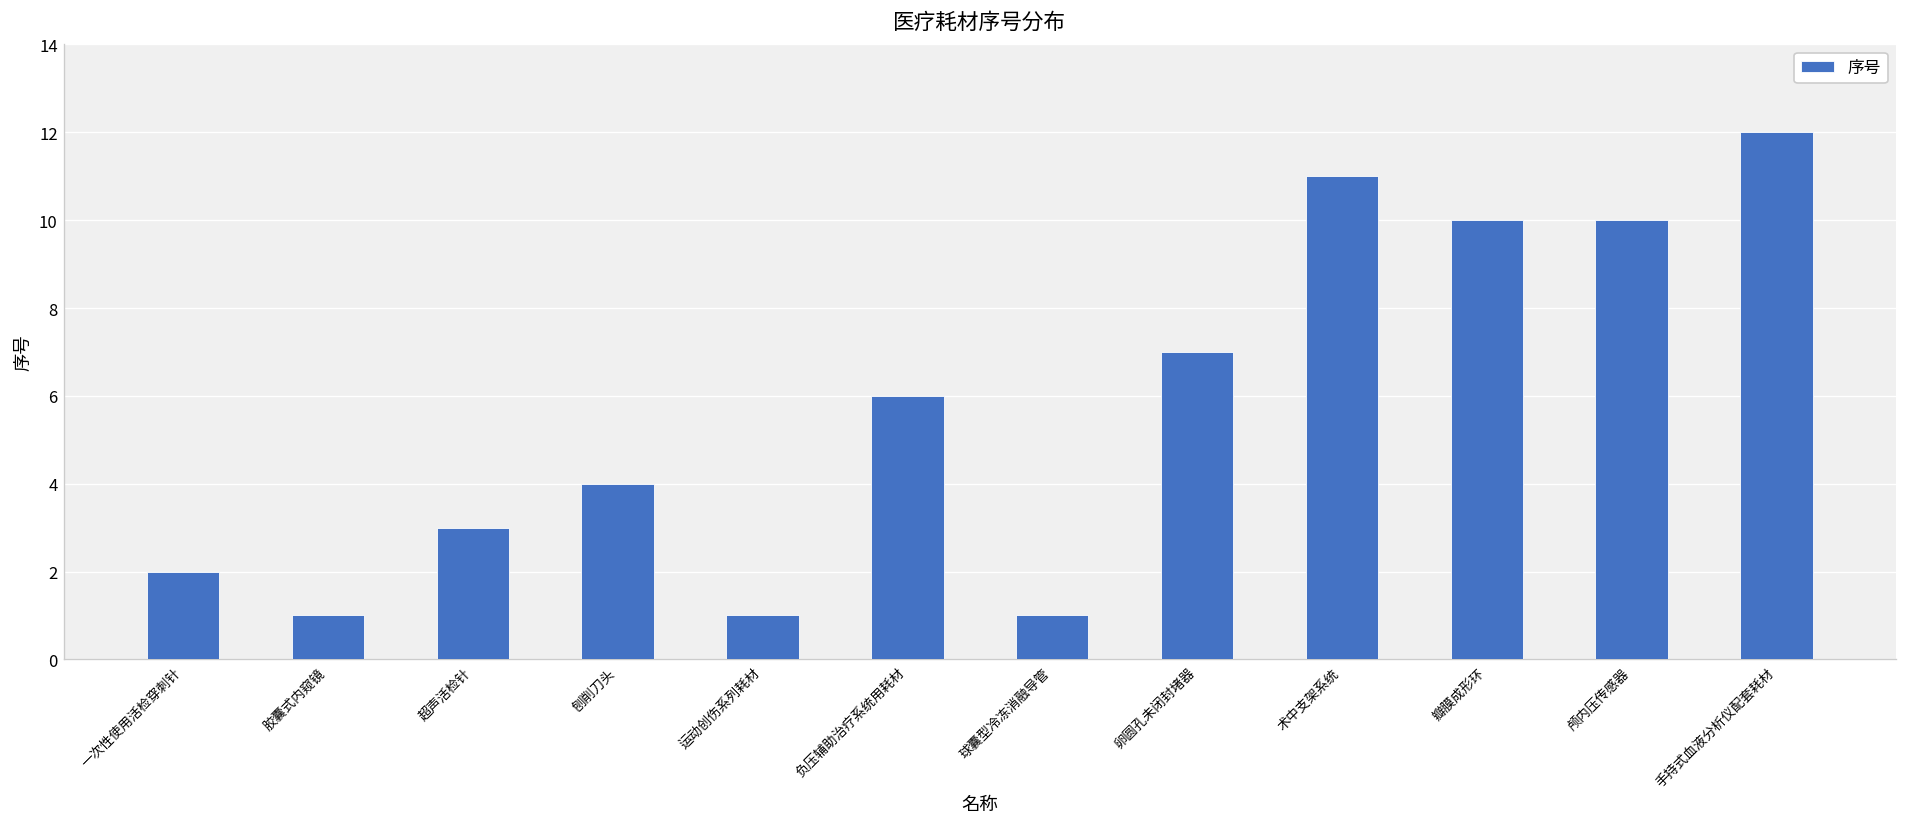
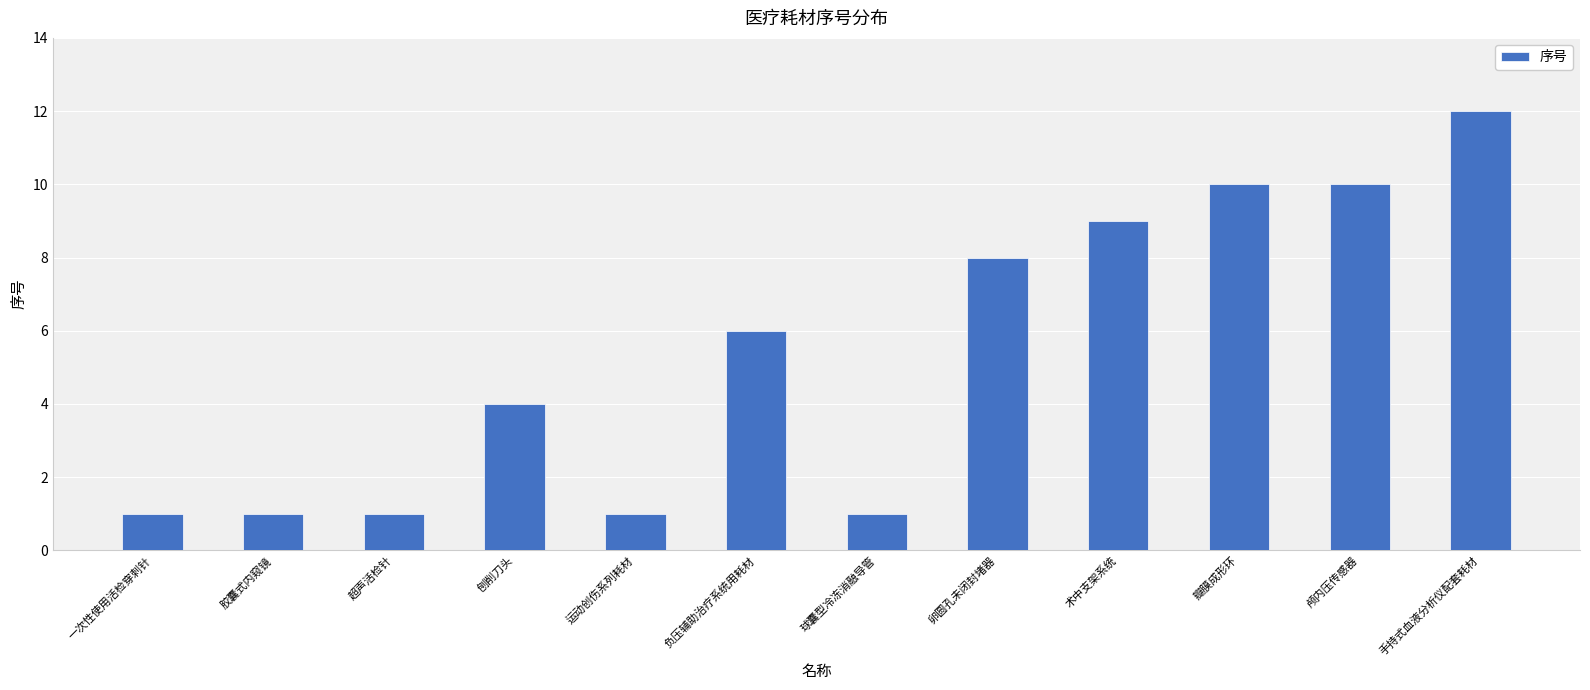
一次性使用活检穿刺针: 2 -> 1
超声活检针: 3 -> 1
卵圆孔未闭封堵器: 7 -> 8
术中支架系统: 11 -> 9
